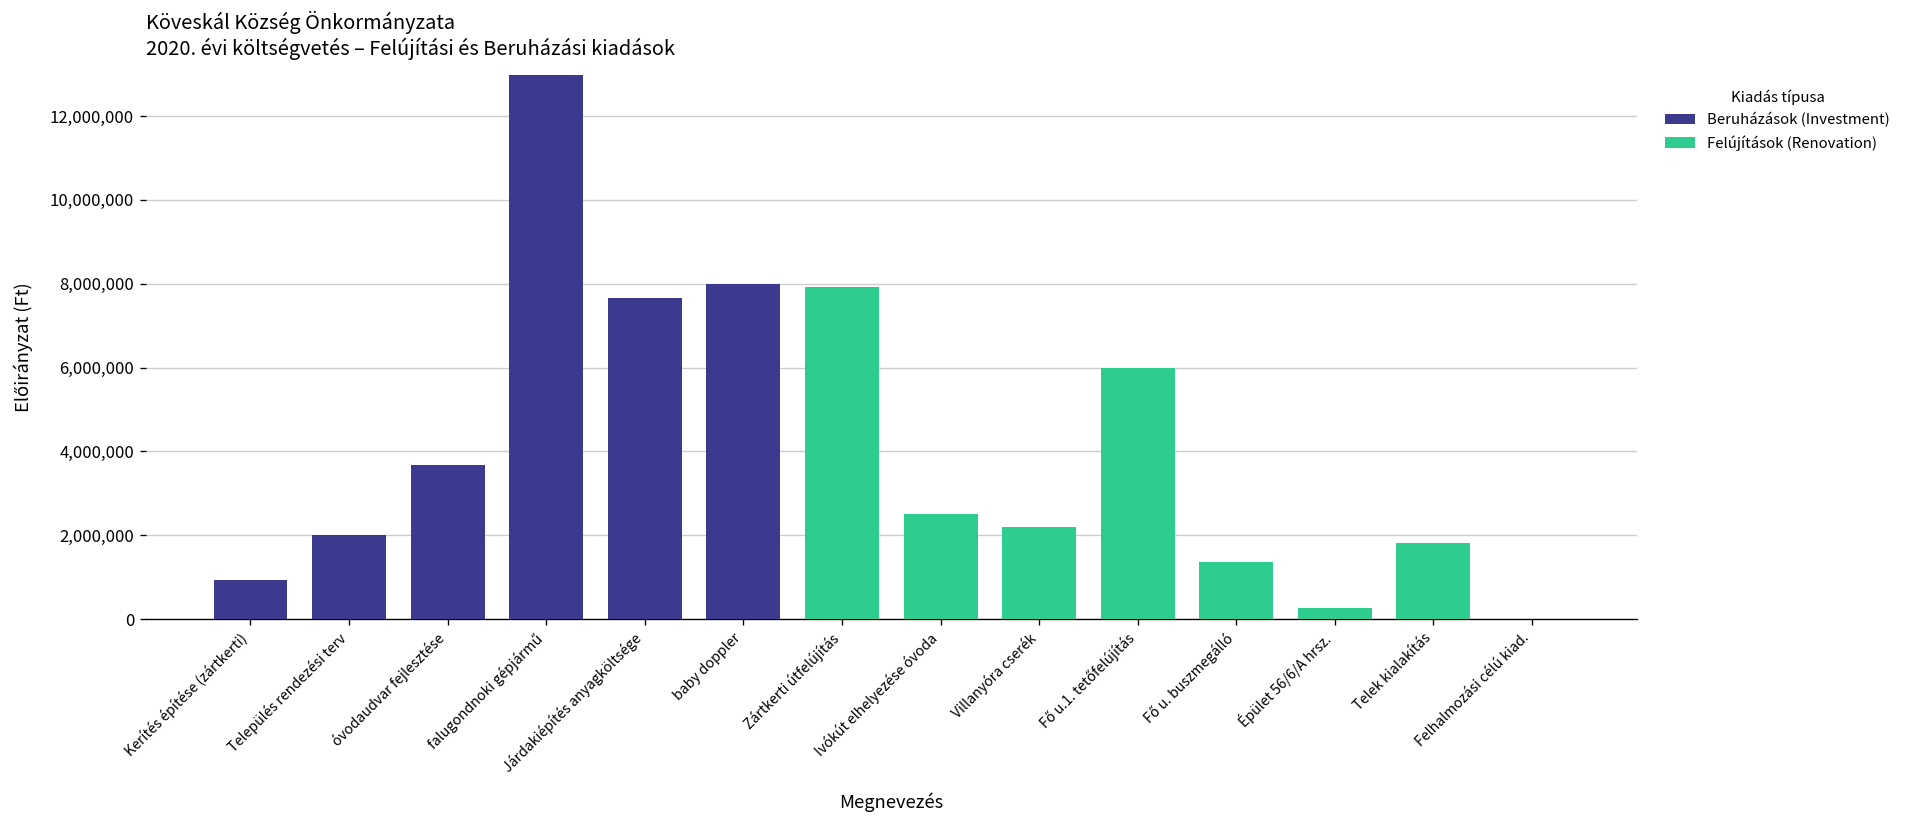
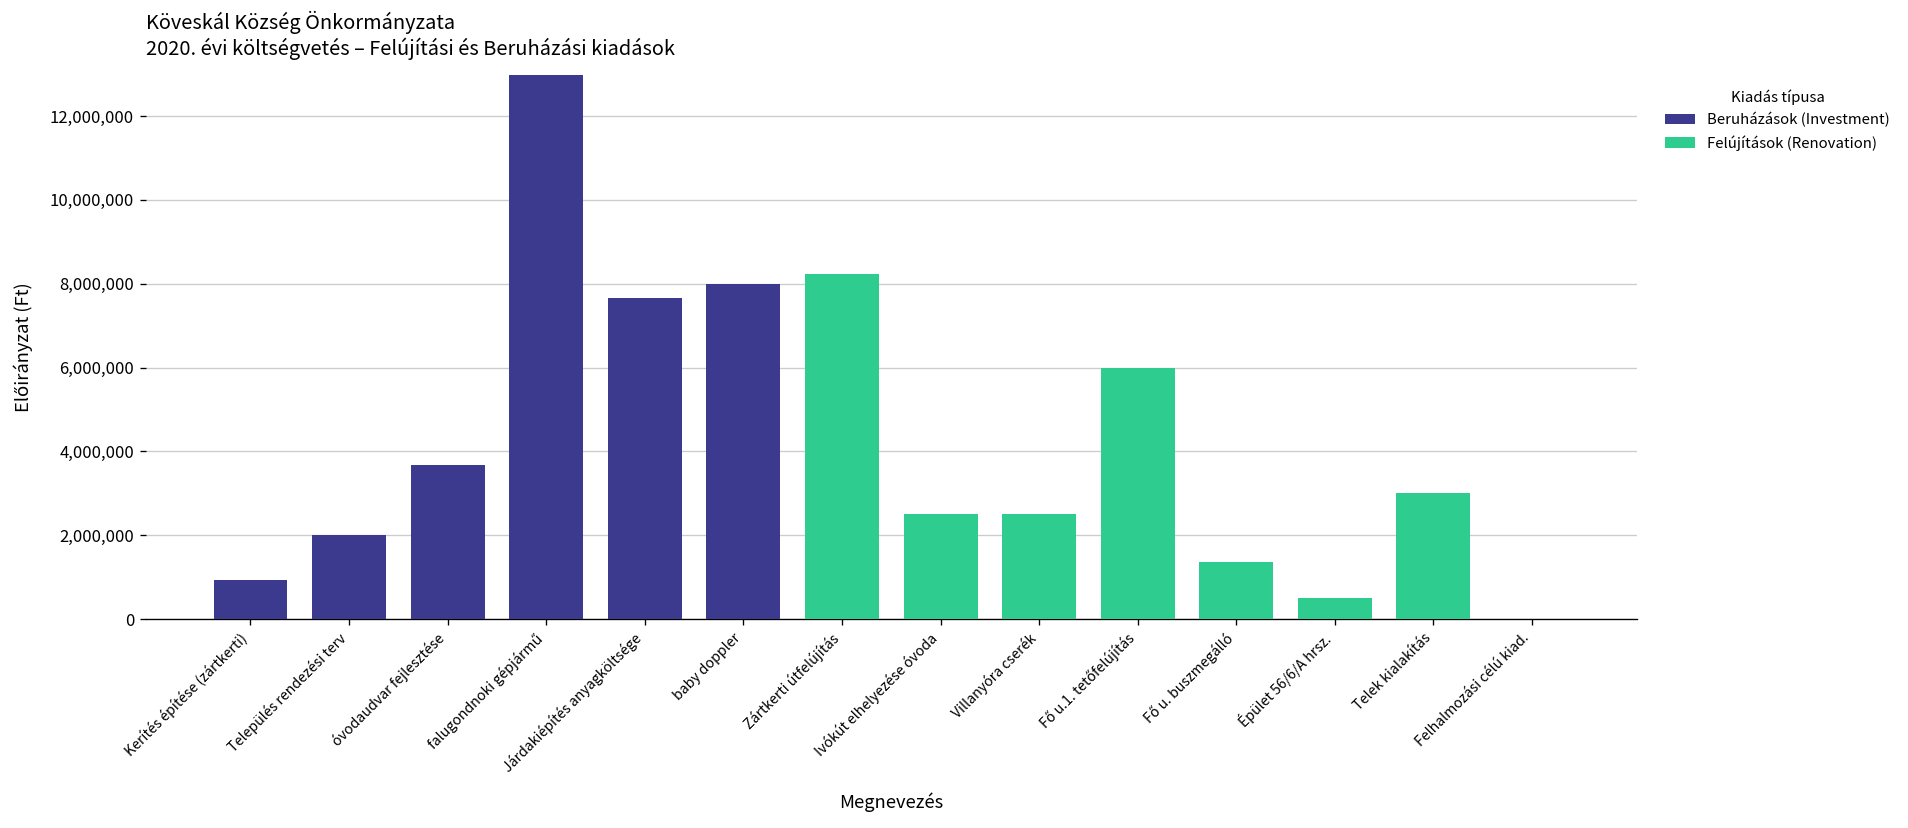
Felújítások (Renovation), Zártkerti útfelújítás: 7,900,000 -> 8,200,000
Felújítások (Renovation), Villanyóra cserék: 2,200,000 -> 2,500,000
Felújítások (Renovation), Épület 56/6/A hrsz.: 300,000 -> 500,000
Felújítások (Renovation), Telek kialakítás: 1,800,000 -> 3,000,000
